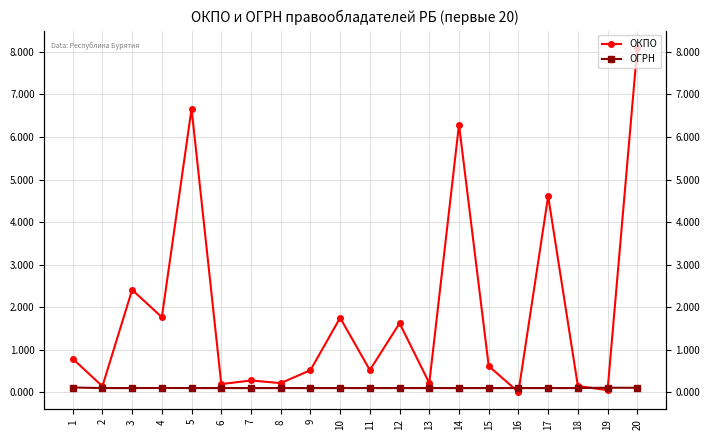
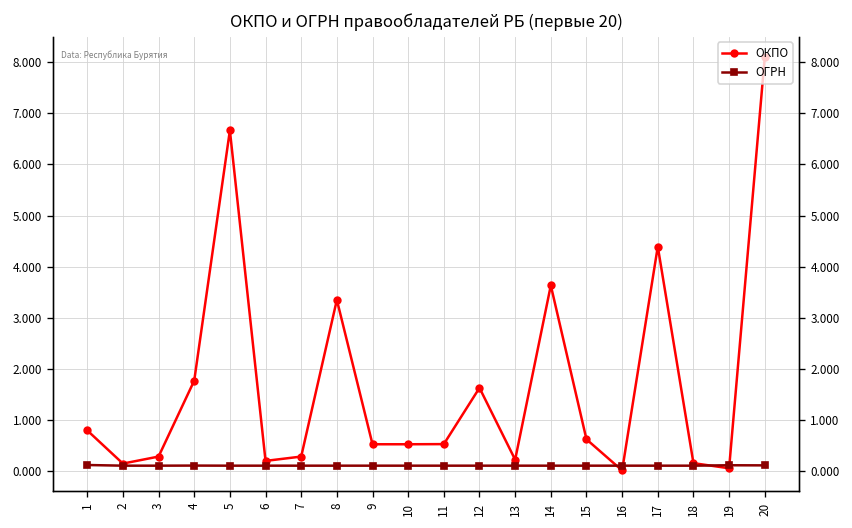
ОКПО, 3: 2.4 -> 0.3
ОКПО, 8: 0.2 -> 3.3
ОКПО, 10: 1.8 -> 0.5
ОКПО, 14: 6.3 -> 3.6
ОКПО, 17: 4.6 -> 4.4
